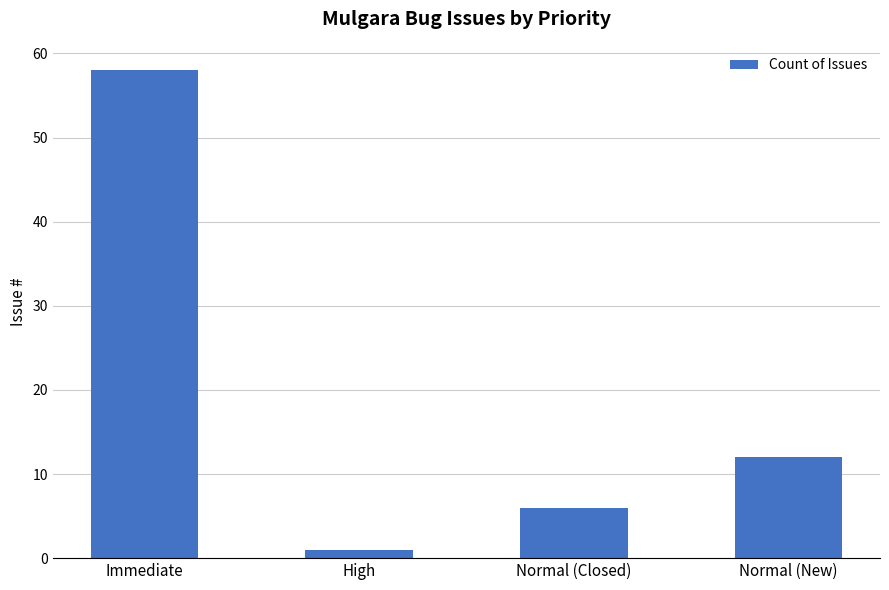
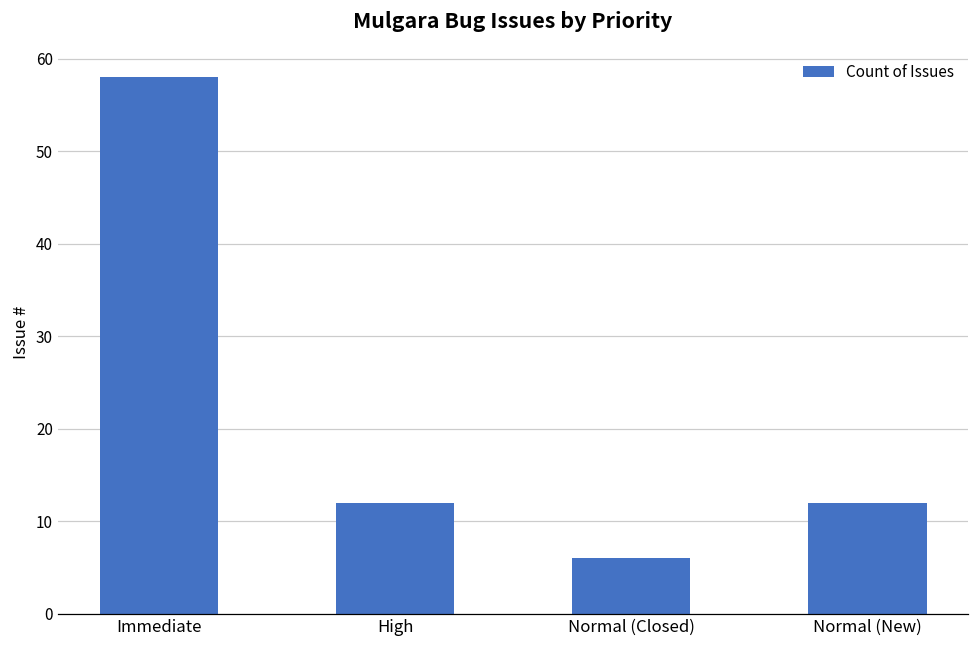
High: 1 -> 12
